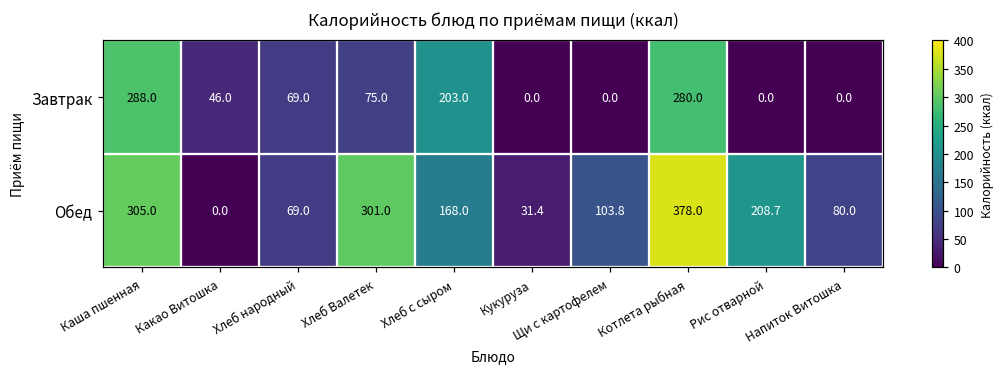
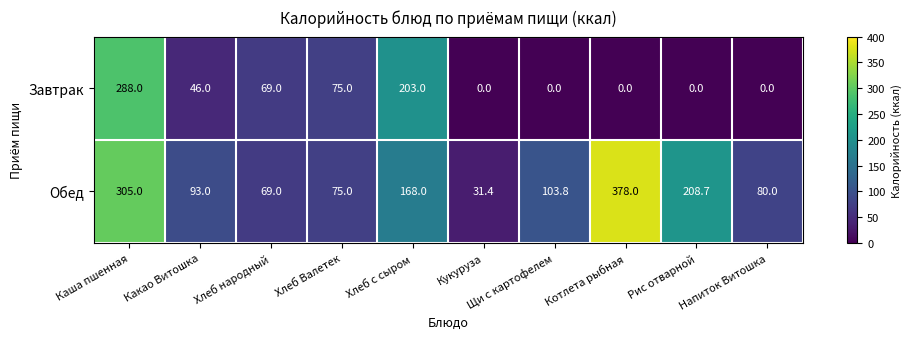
Завтрак, Котлета рыбная: 280.0 -> 0.0
Обед, Какао Витошка: 0.0 -> 93.0
Обед, Хлеб Валетек: 301.0 -> 75.0
